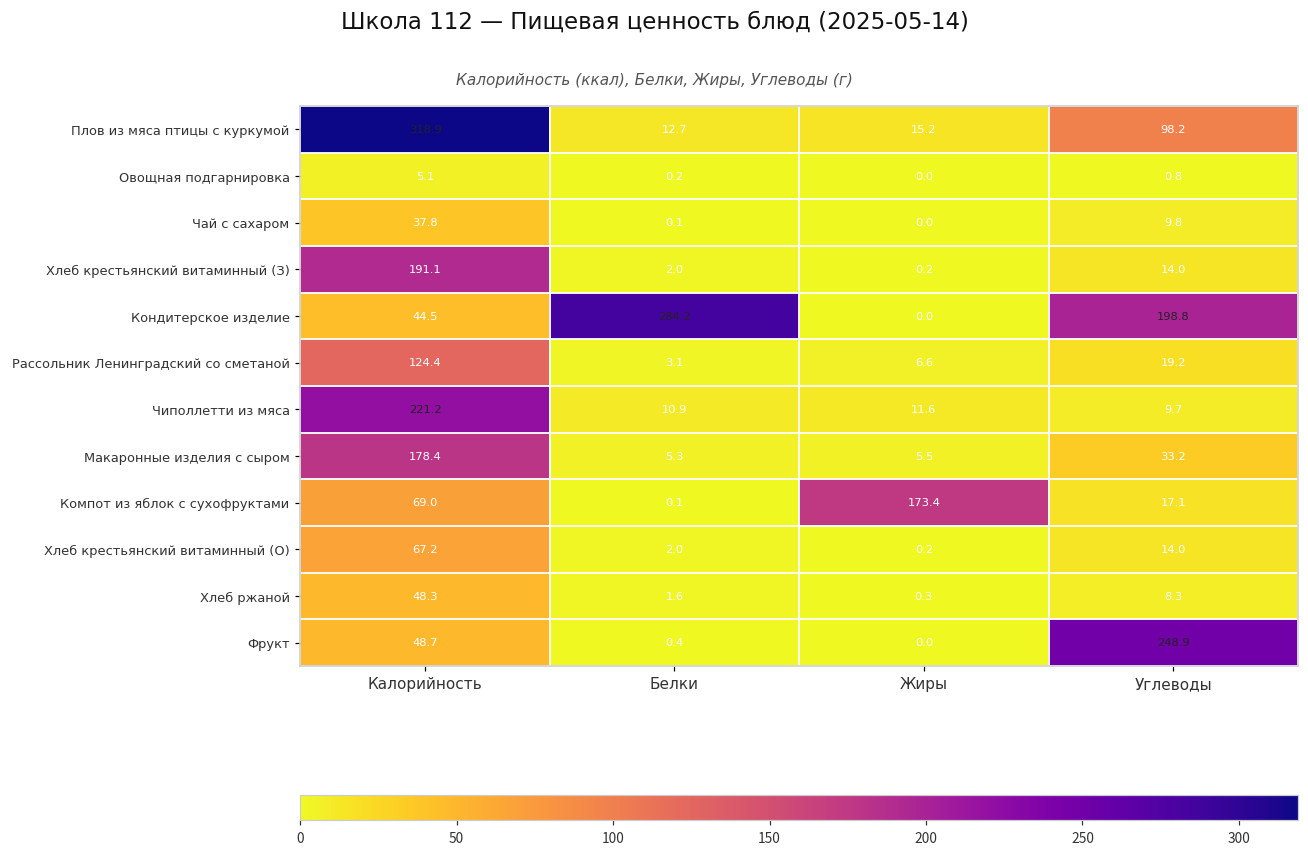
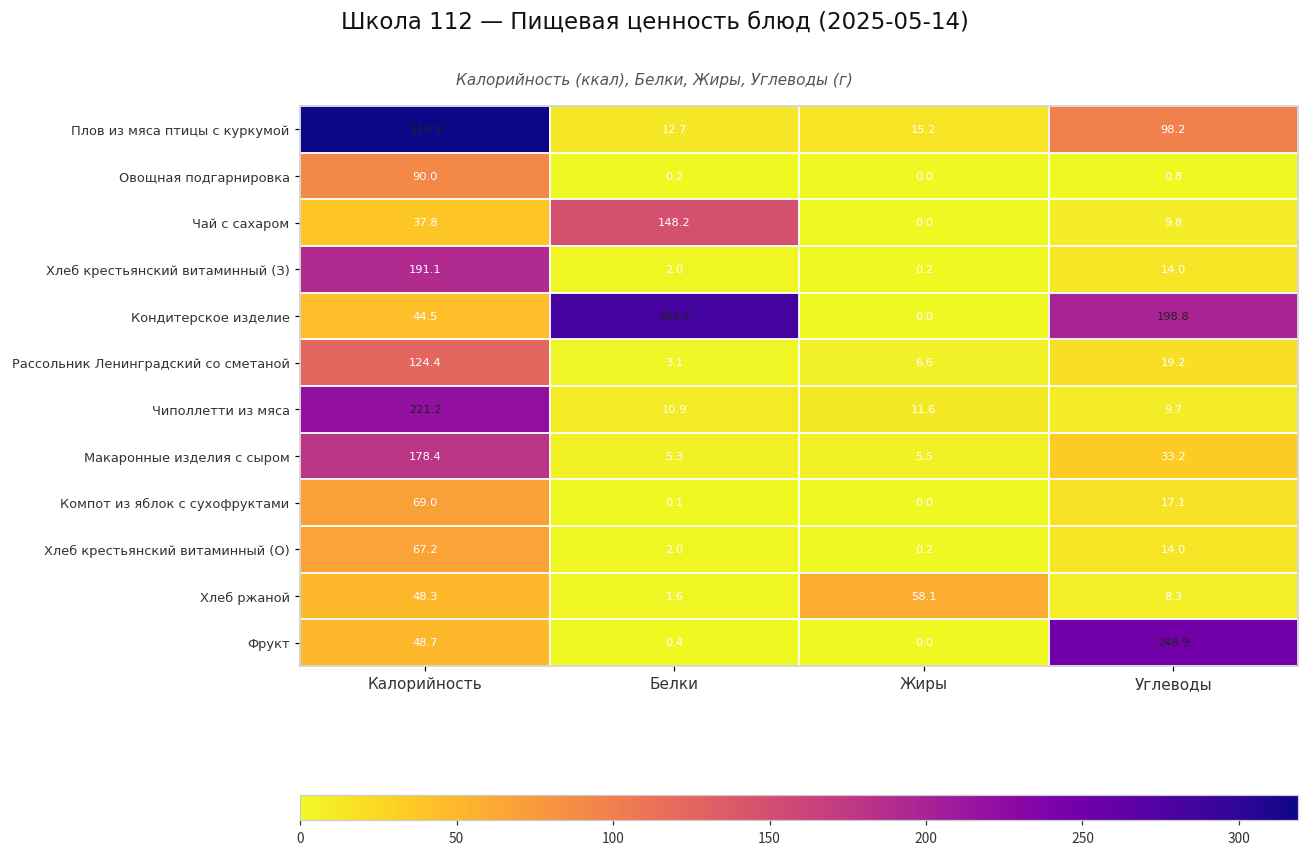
Овощная подгарнировка, Калорийность: 5.1 -> 90.0
Чай с сахаром, Белки: 0.1 -> 148.2
Компот из яблок с сухофруктами, Жиры: 173.4 -> 0.0
Хлеб ржаной, Жиры: 0.3 -> 58.1
